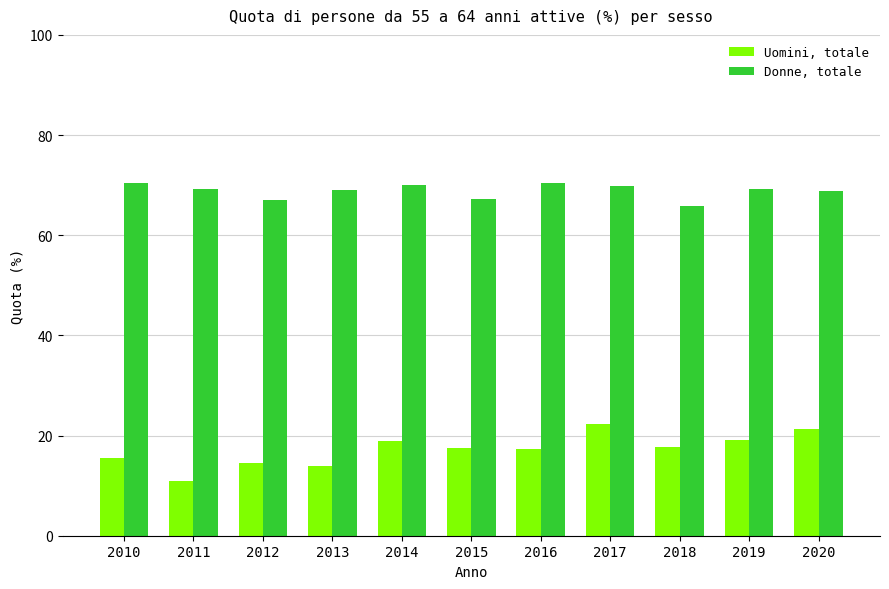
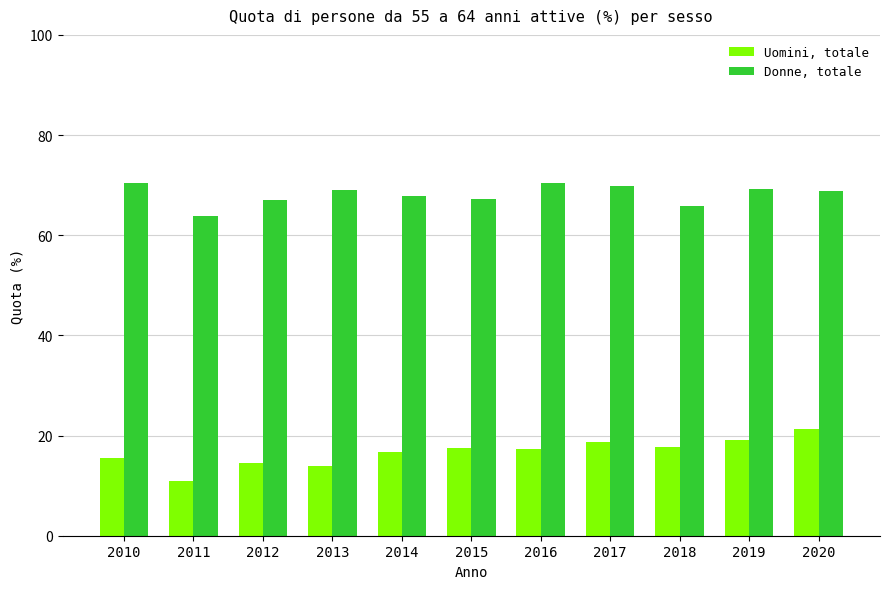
Donne, totale, 2011: 69 -> 64
Uomini, totale, 2014: 19 -> 17
Donne, totale, 2014: 70 -> 68
Uomini, totale, 2017: 22 -> 19
